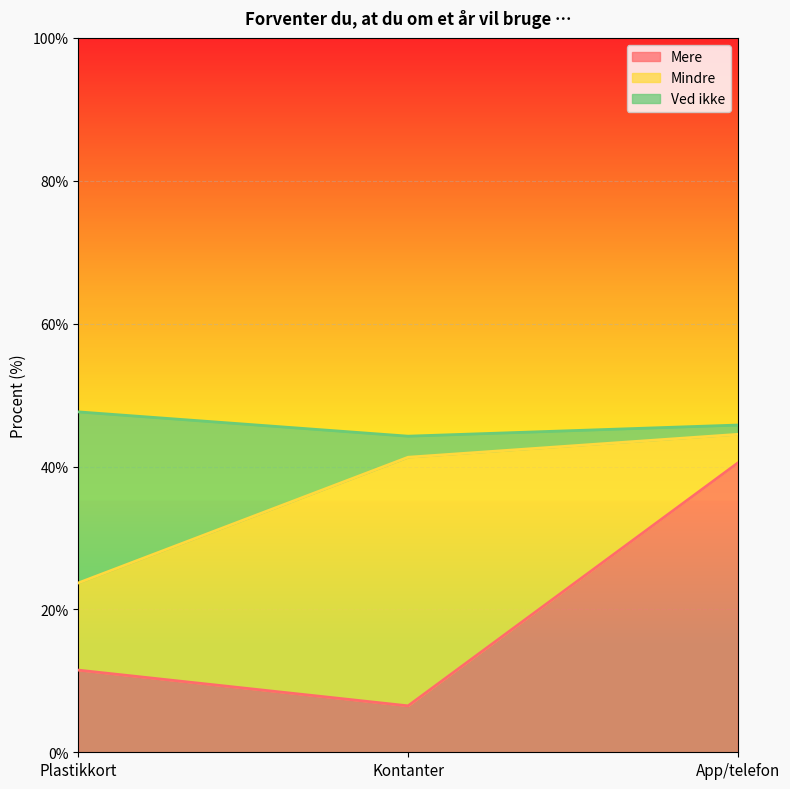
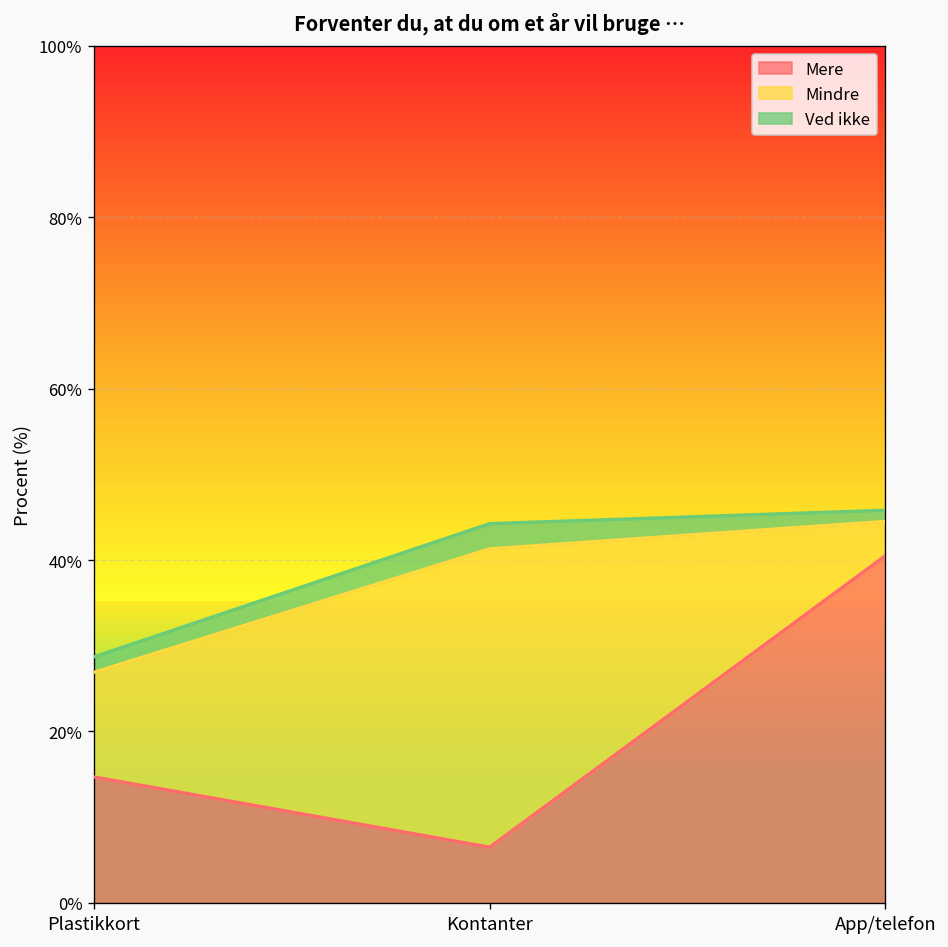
Mere, Plastikkort: 12% -> 15%
Ved ikke, Plastikkort: 24% -> 2%
